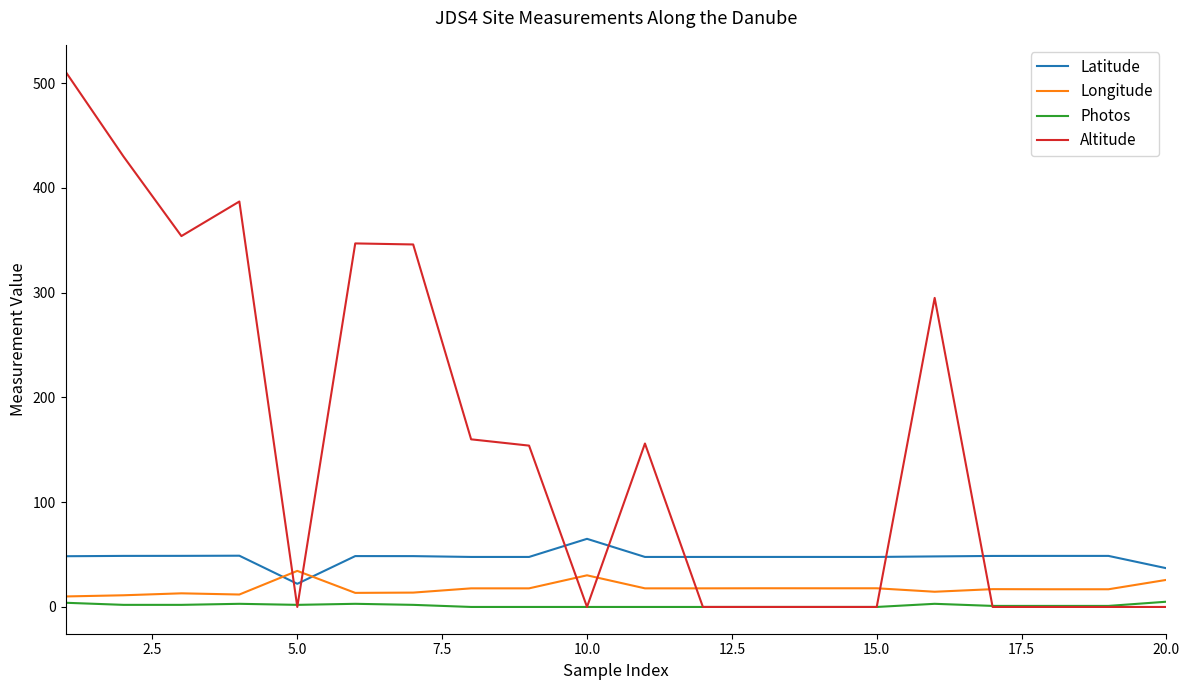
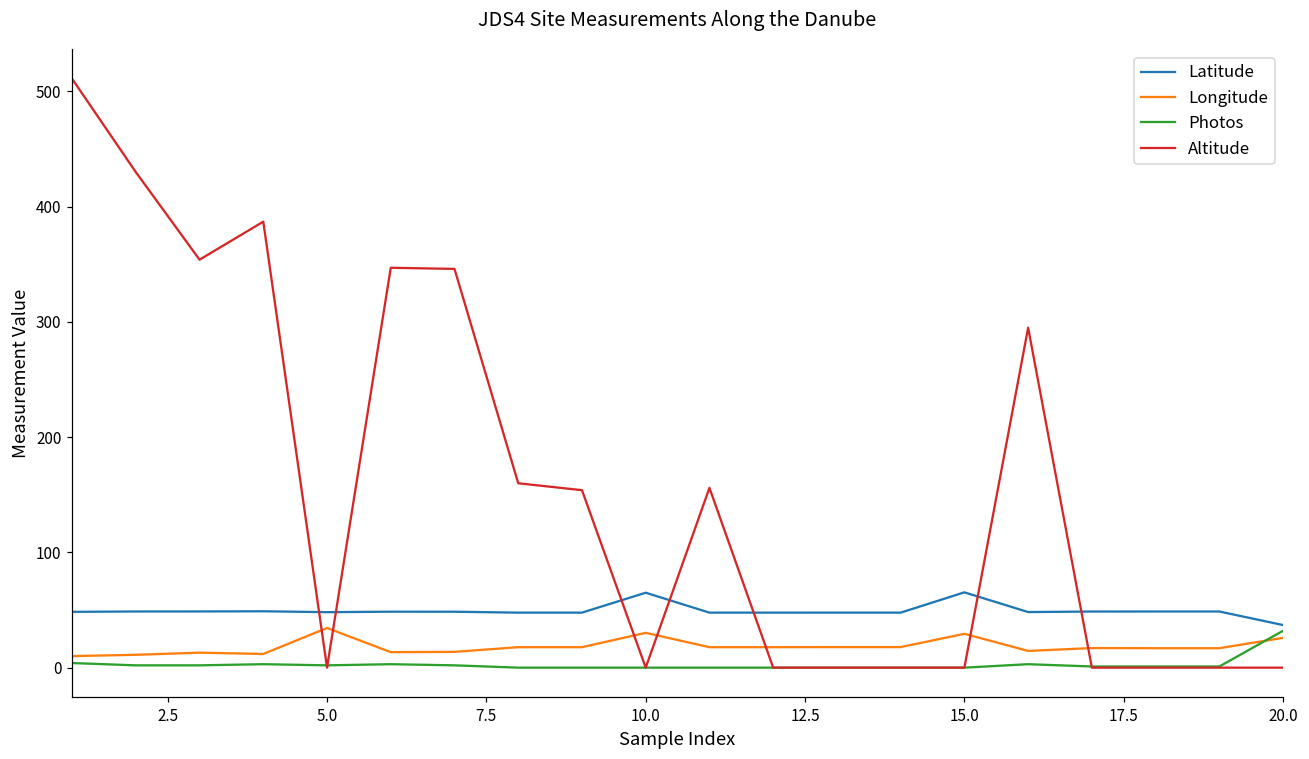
Latitude, 5.0: 22 -> 48
Latitude, 15.0: 48 -> 65
Longitude, 15.0: 18 -> 29
Photos, 20.0: 5 -> 32
